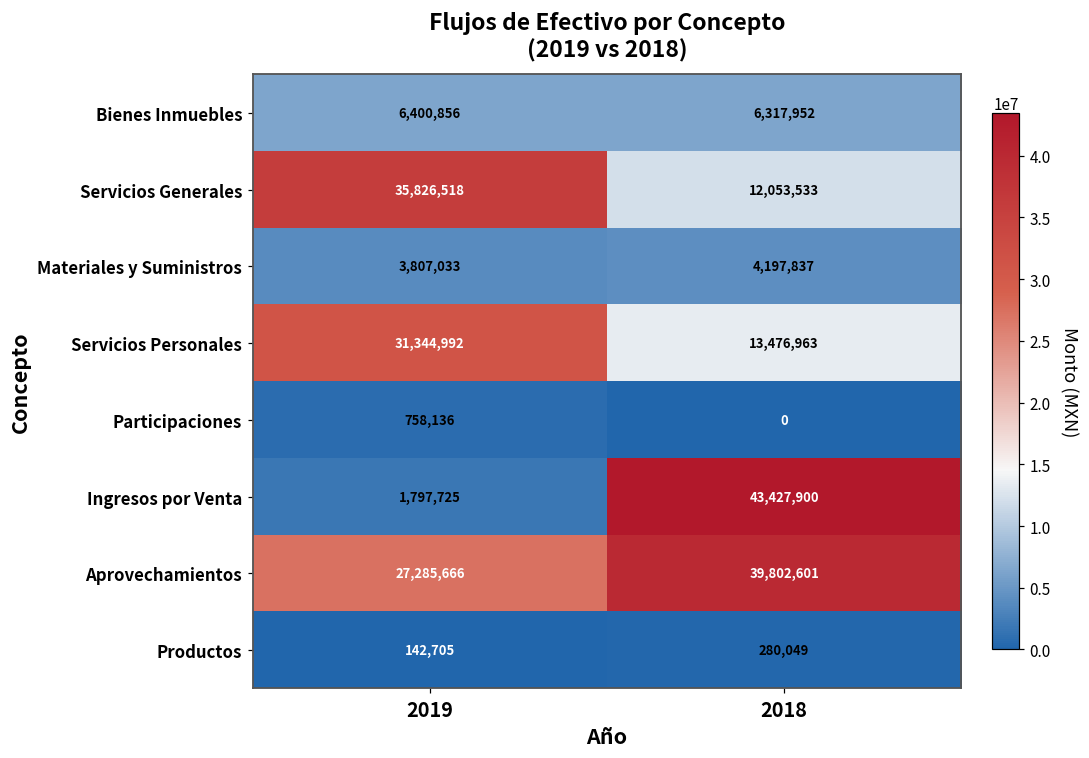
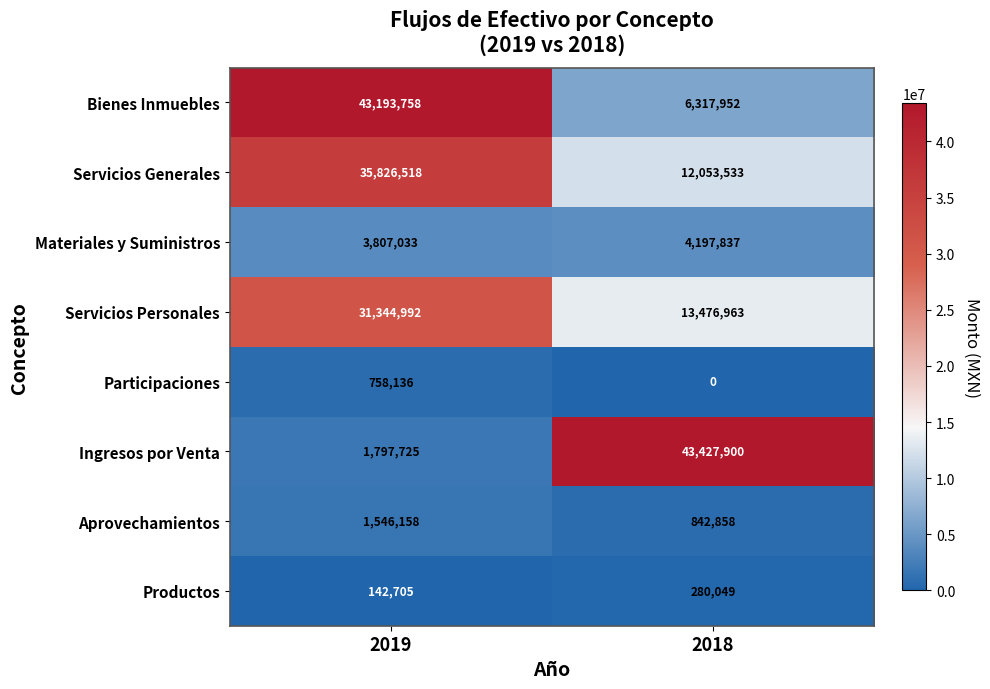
Bienes Inmuebles, 2019: 6,400,856 -> 43,193,758
Aprovechamientos, 2019: 27,285,666 -> 1,546,158
Aprovechamientos, 2018: 39,802,601 -> 842,858
